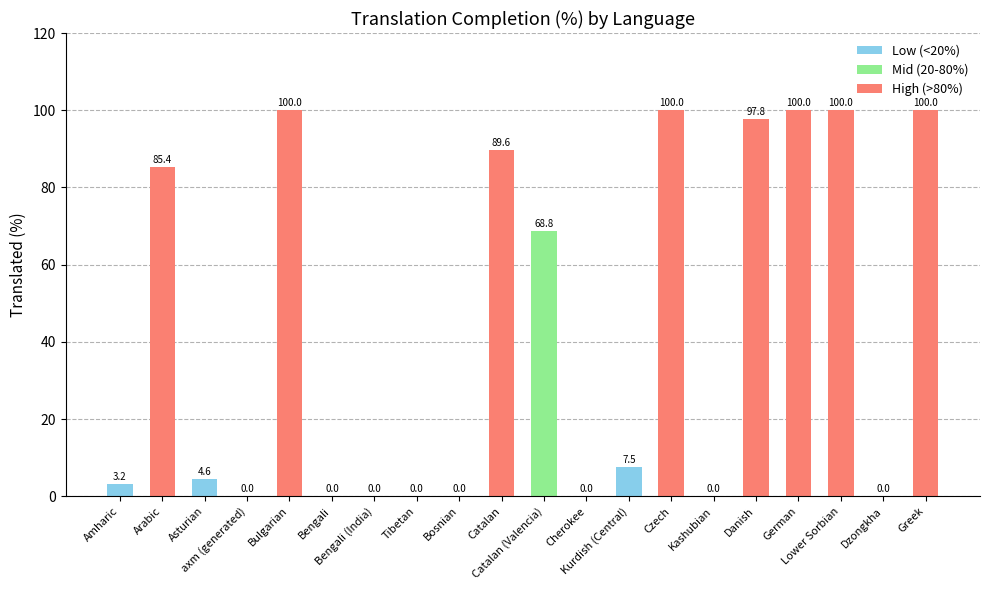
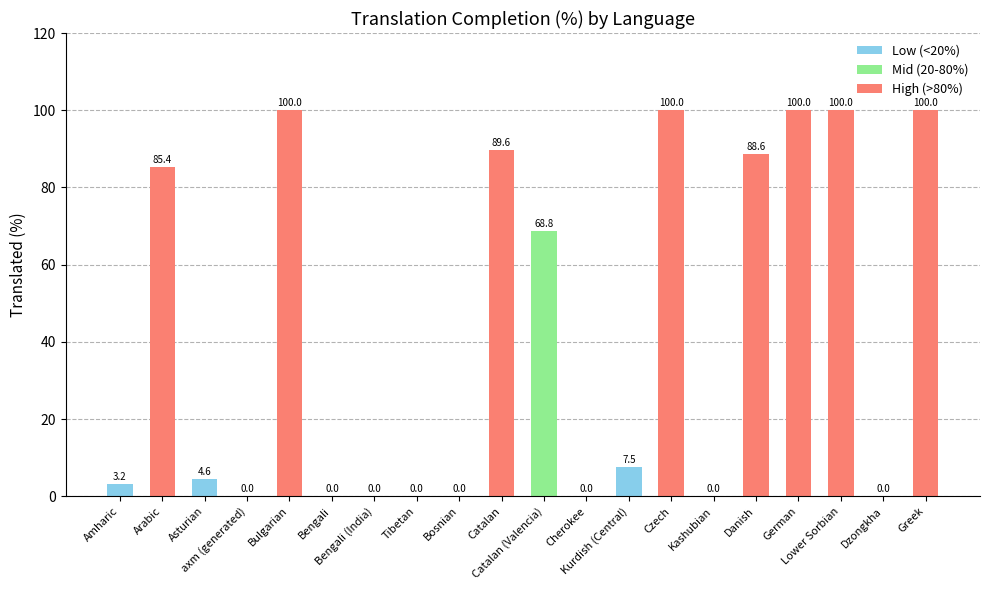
Danish: 97.8 -> 88.6
